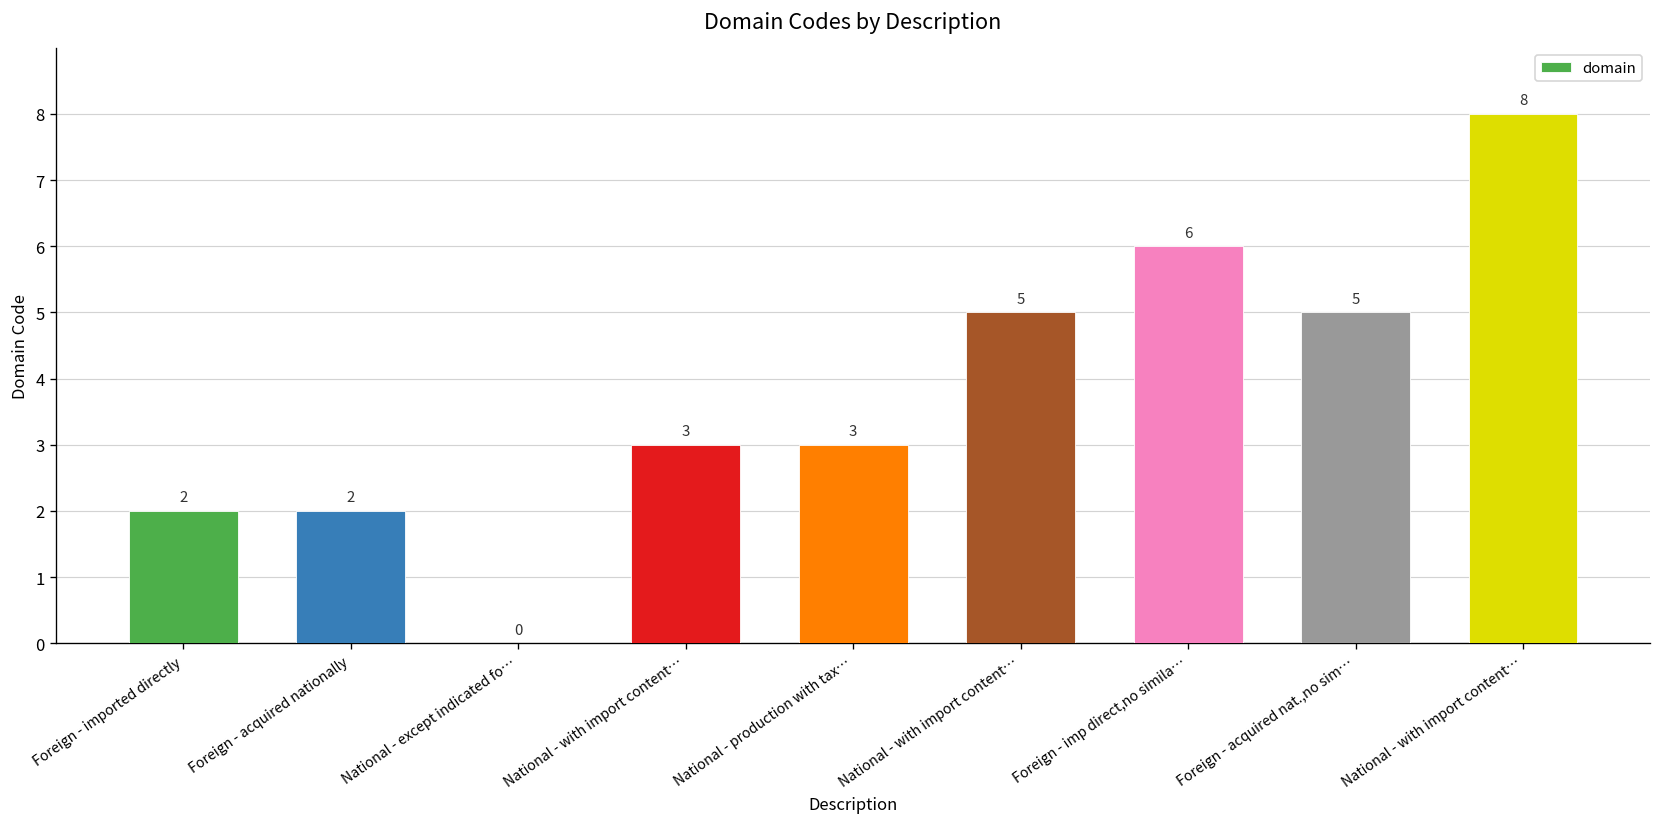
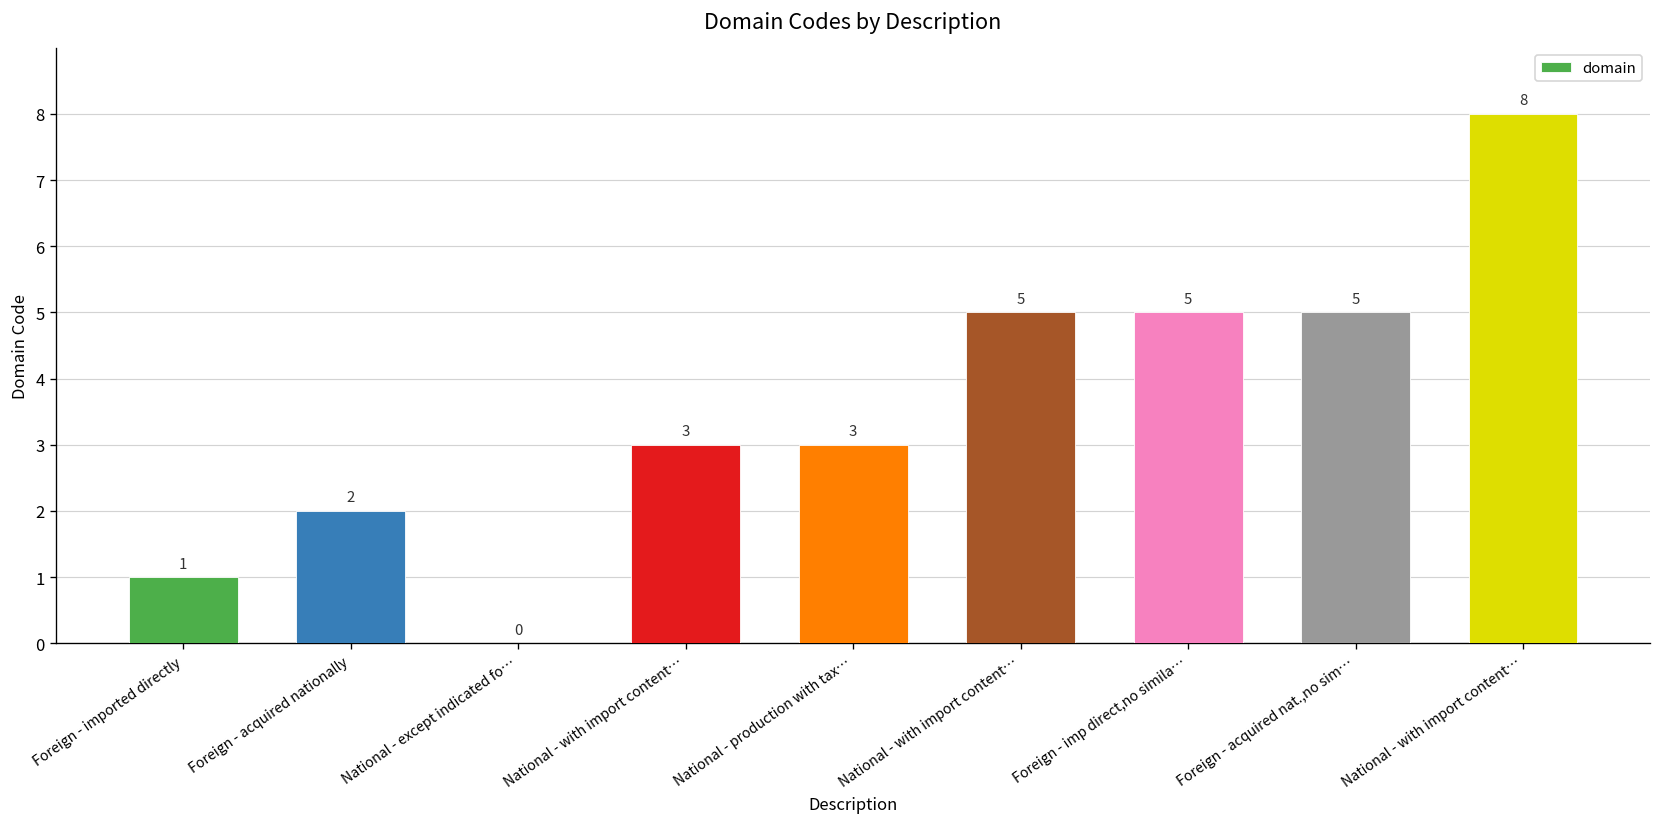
Foreign - imported directly: 2 -> 1
Foreign - imp direct,no simila…: 6 -> 5
